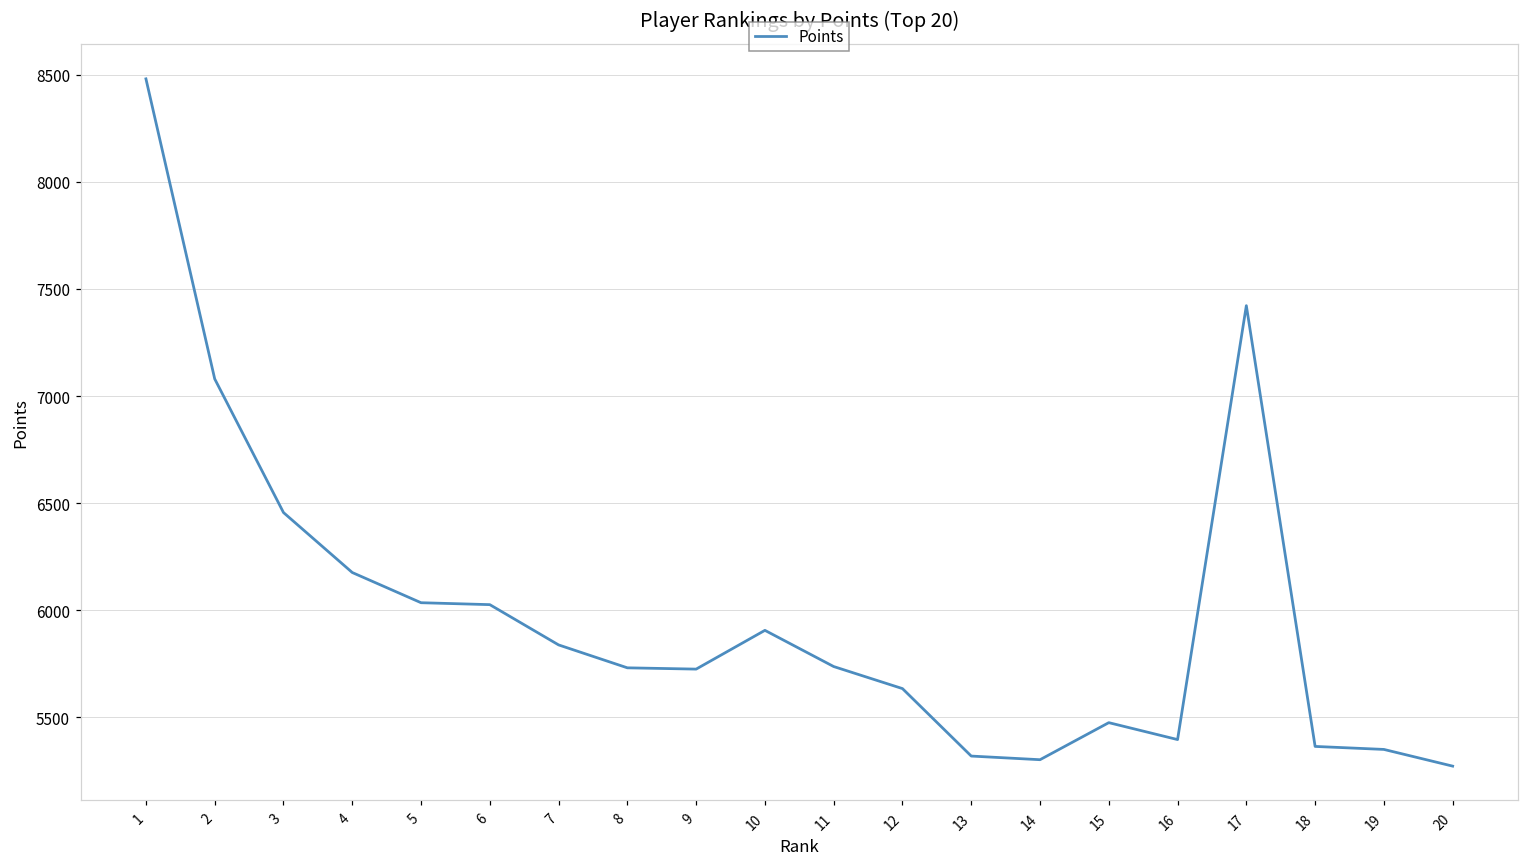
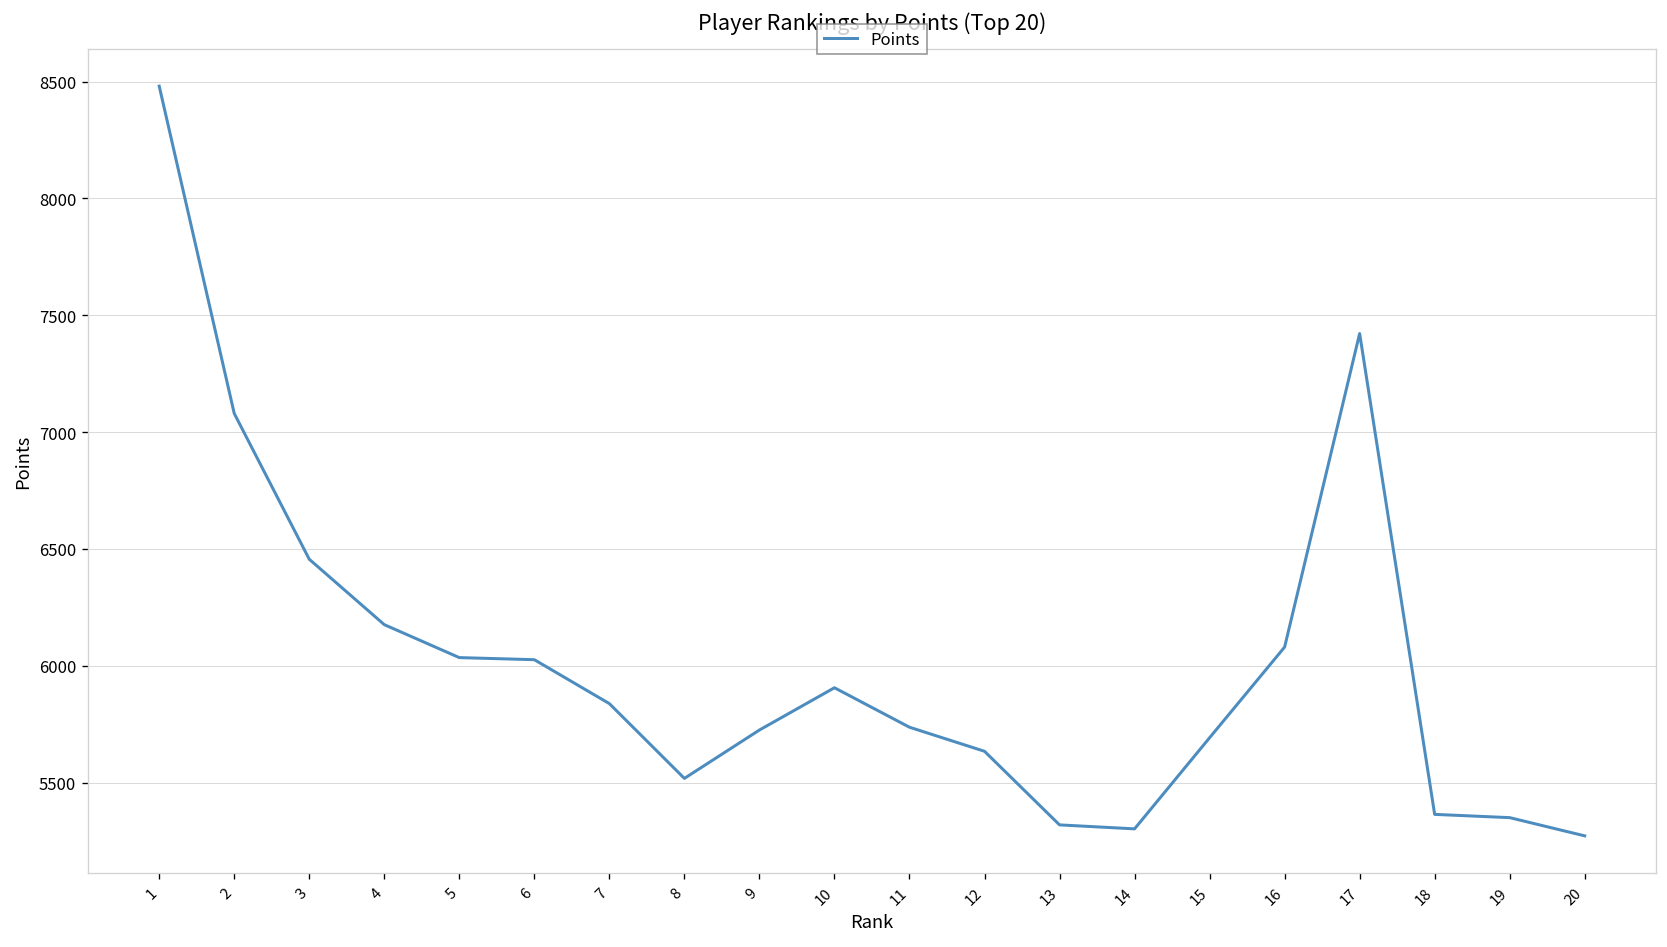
8: 5730 -> 5520
15: 5480 -> 5690
16: 5400 -> 6080
